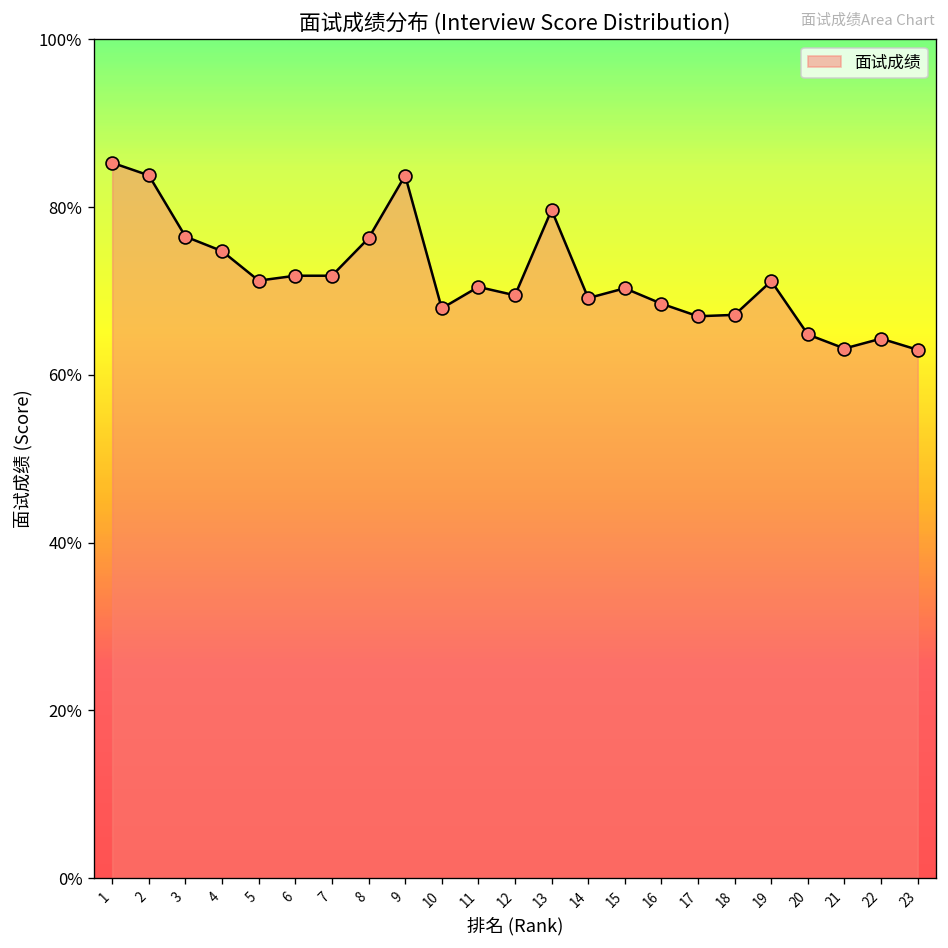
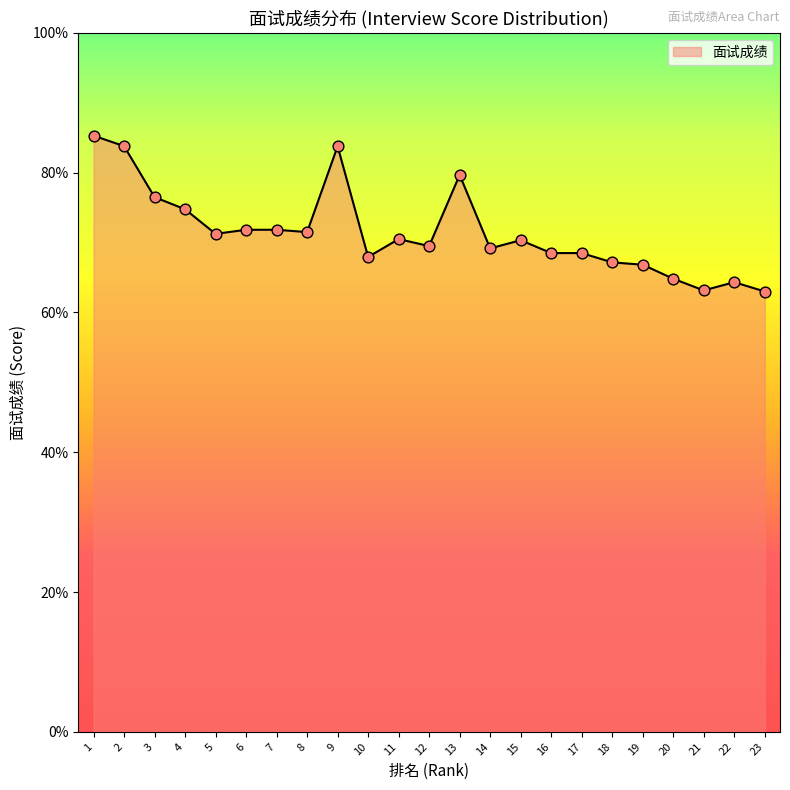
8: 76% -> 72%
17: 67% -> 69%
19: 71% -> 67%
